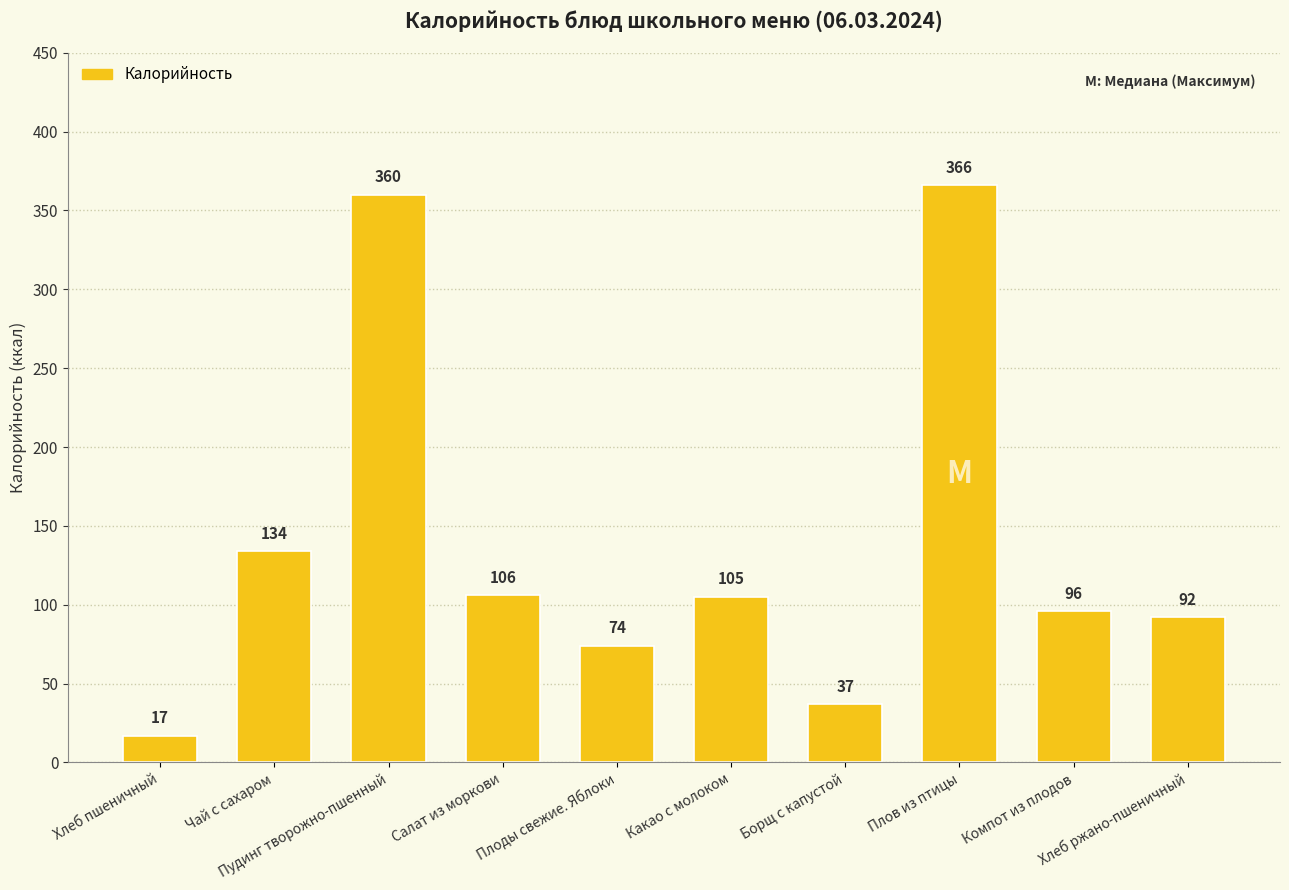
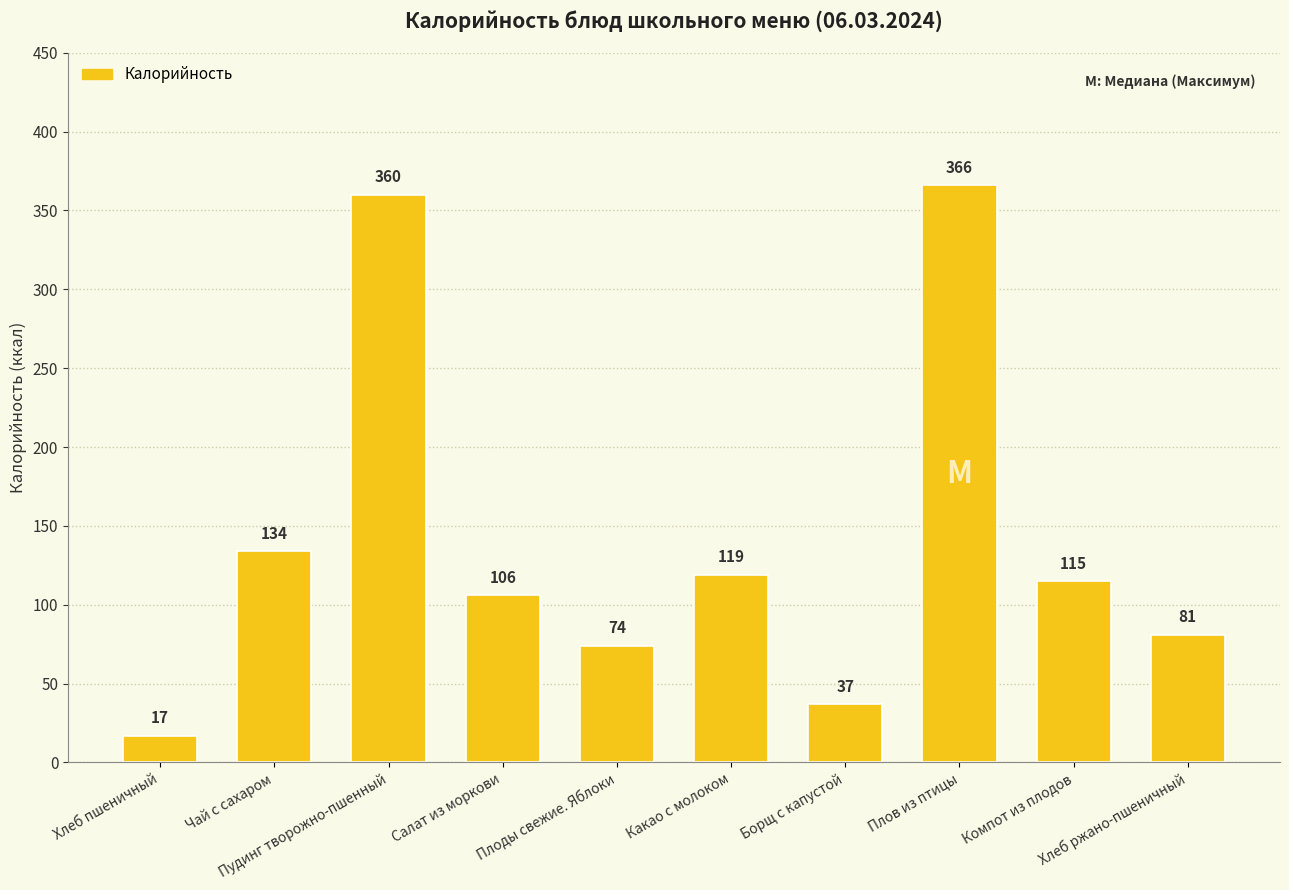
Какао с молоком: 105 -> 119
Компот из плодов: 96 -> 115
Хлеб ржано-пшеничный: 92 -> 81
